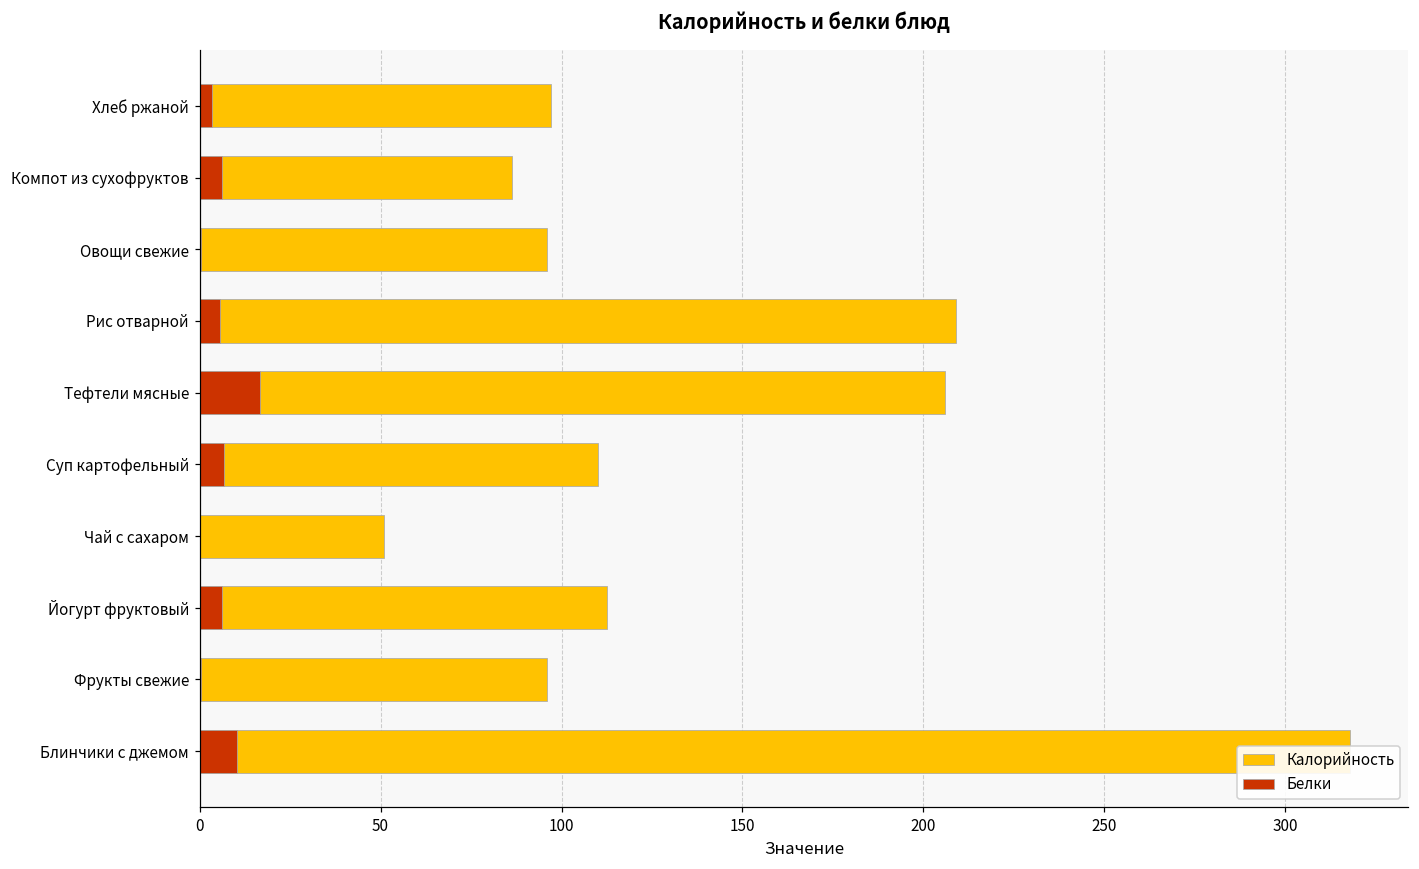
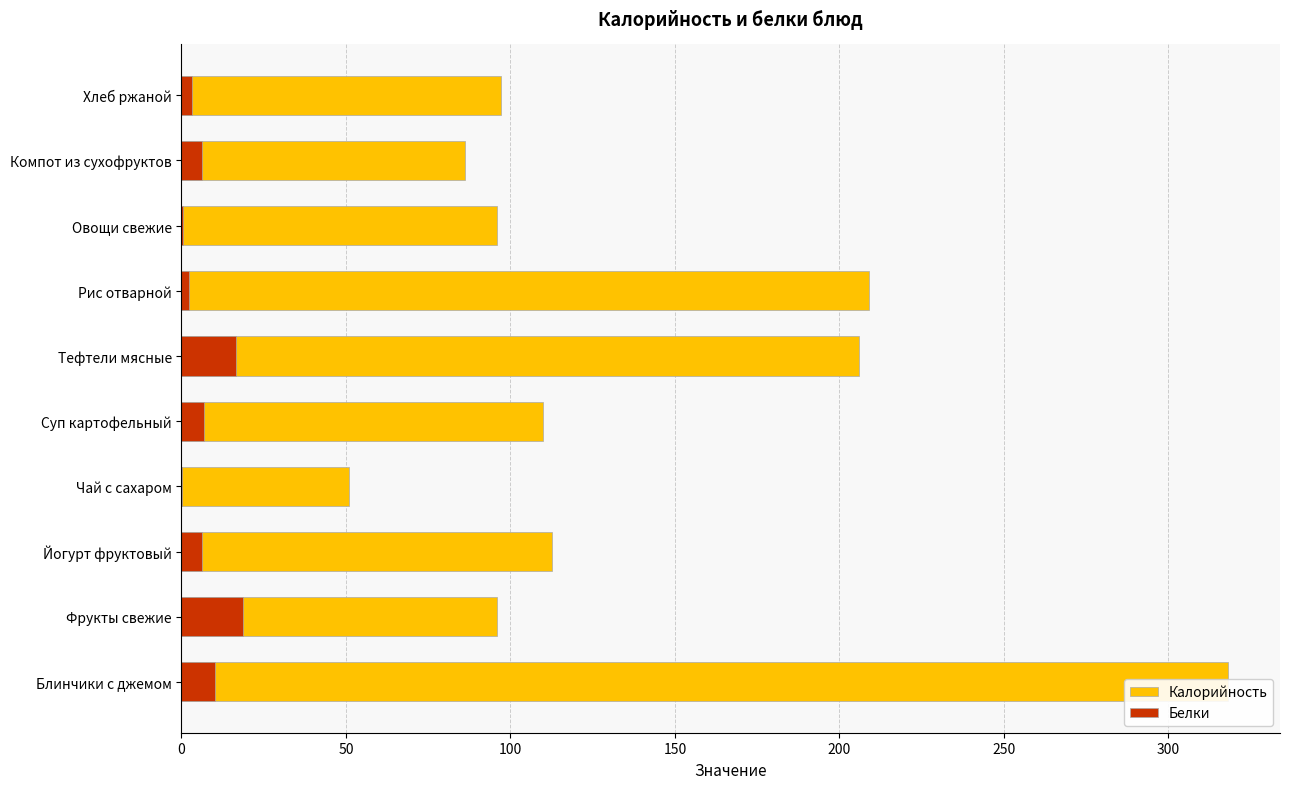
Белки, Рис отварной: 6 -> 2
Белки, Фрукты свежие: 1 -> 19
